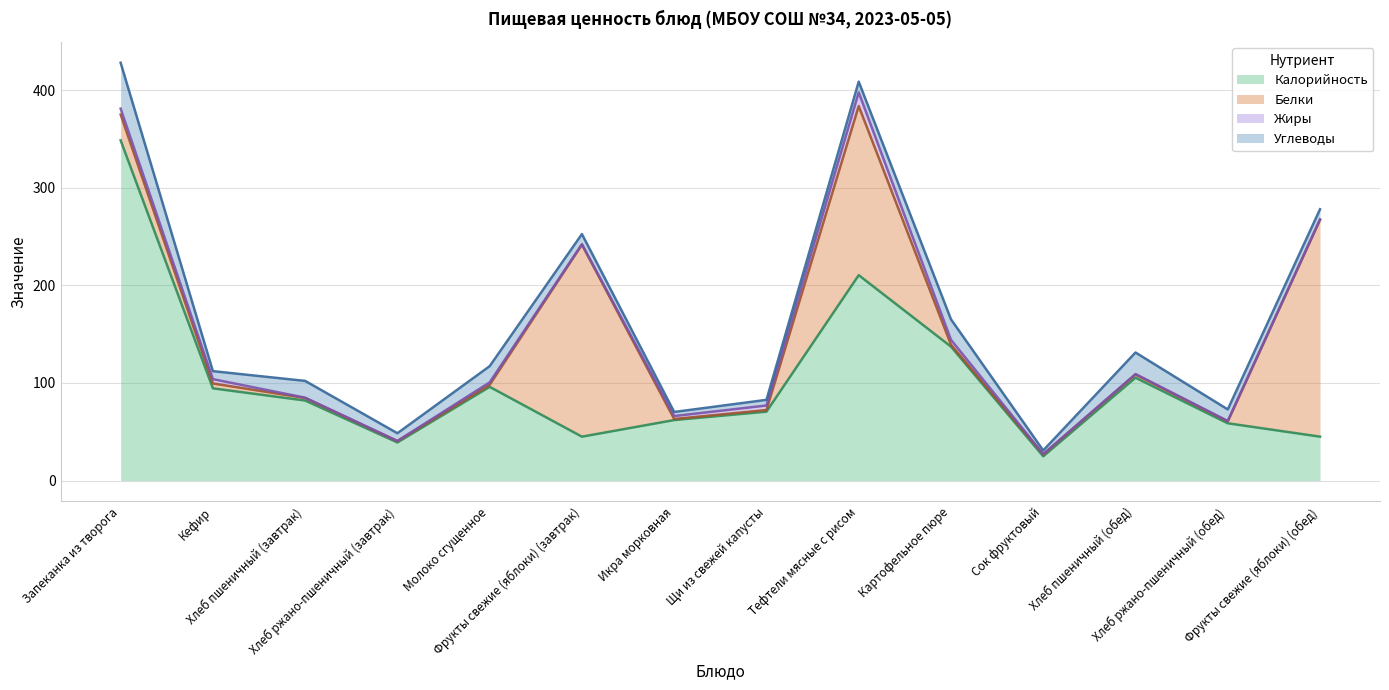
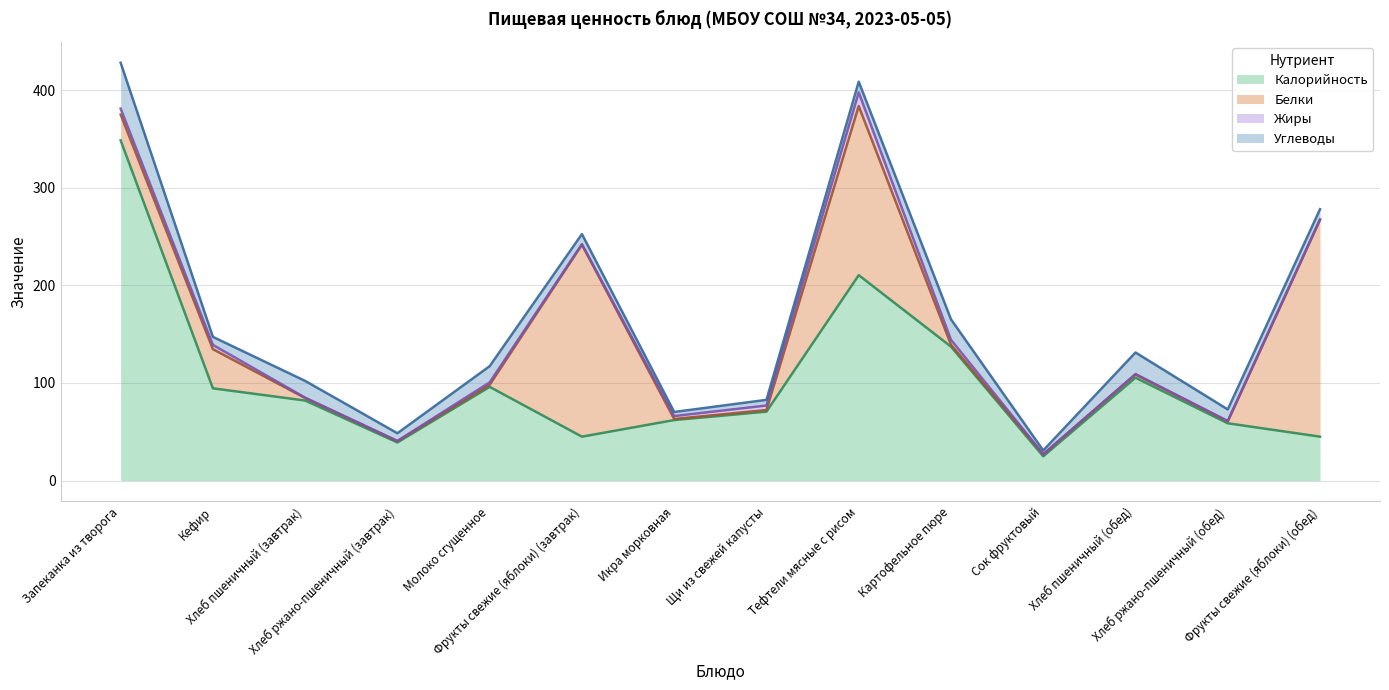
Белки, Кефир: 10 -> 40
